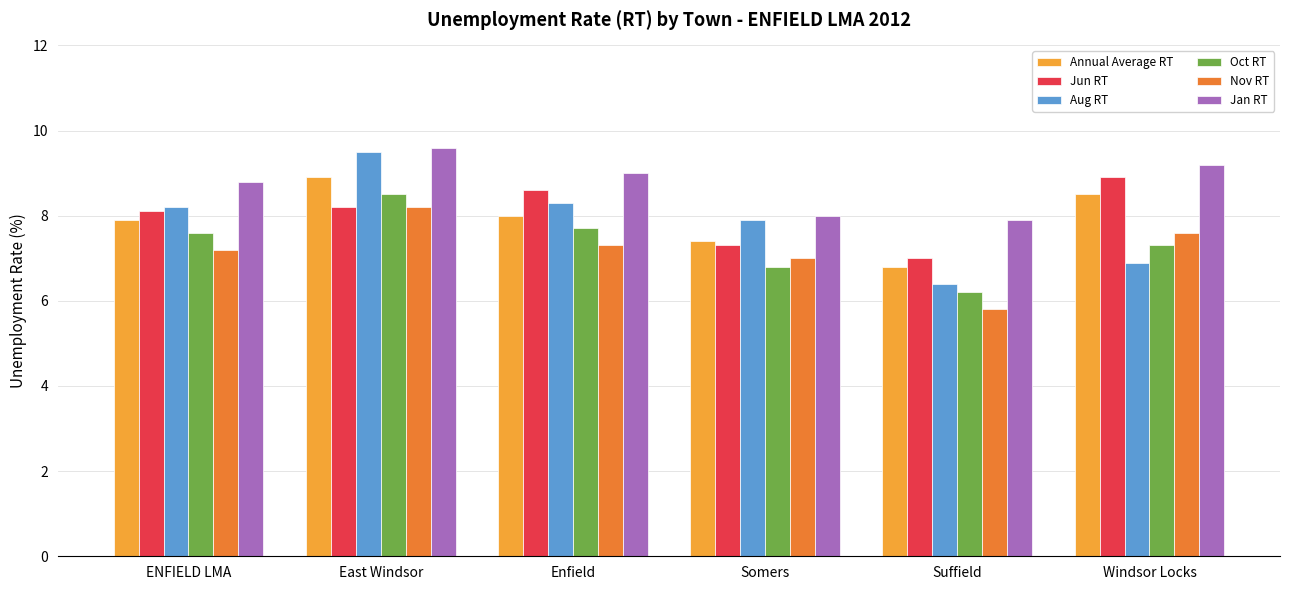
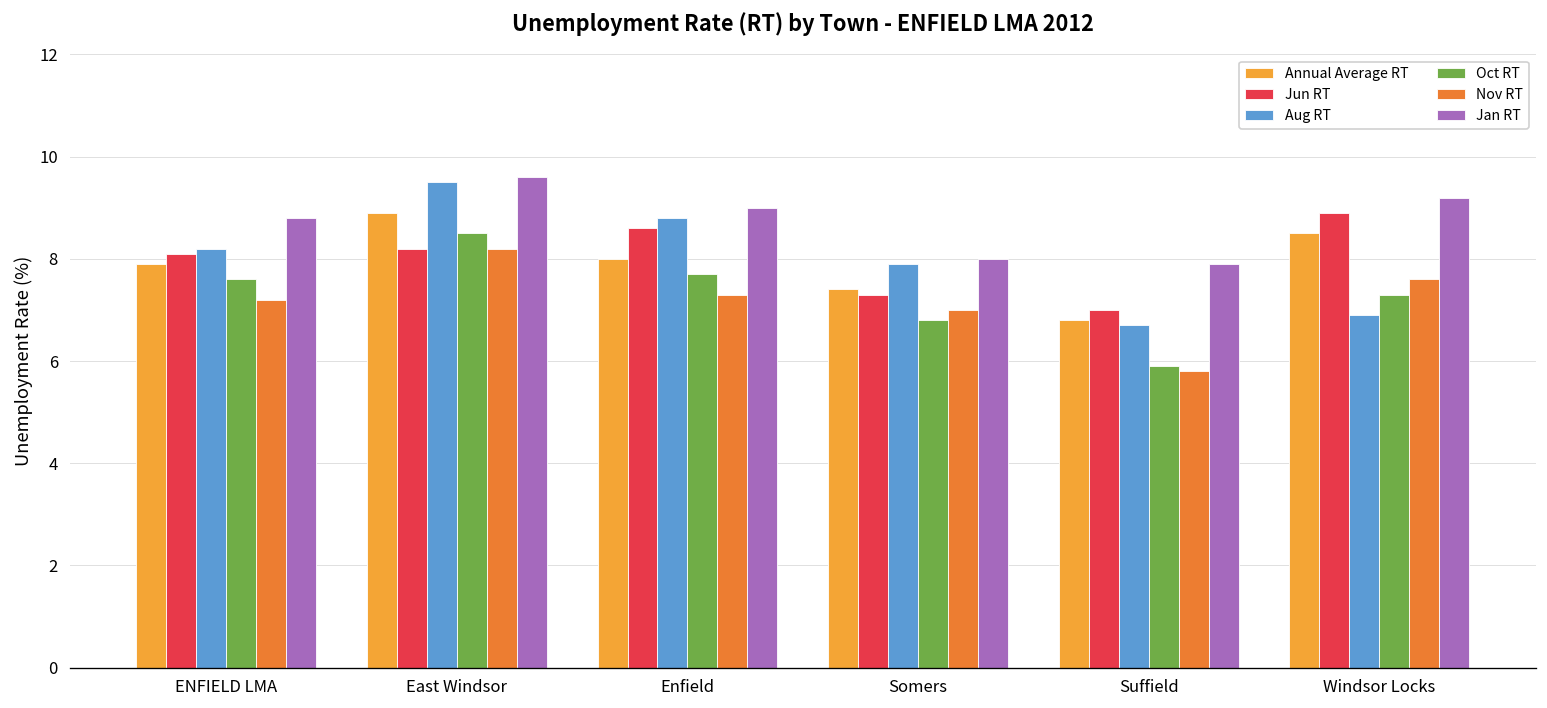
Aug RT, Enfield: 8.3 -> 8.8
Aug RT, Suffield: 6.4 -> 6.7
Oct RT, Suffield: 6.2 -> 5.9
